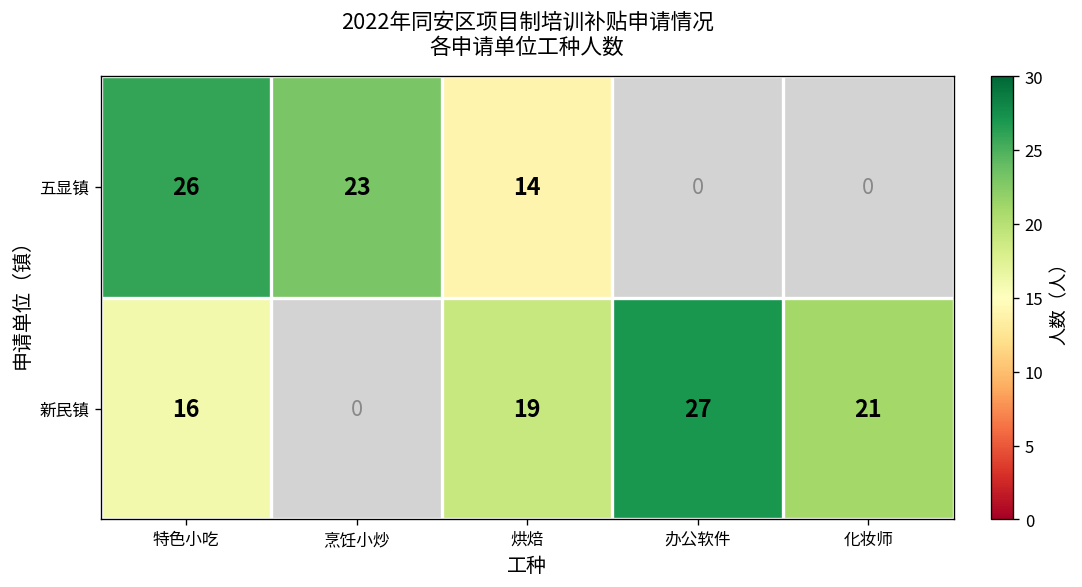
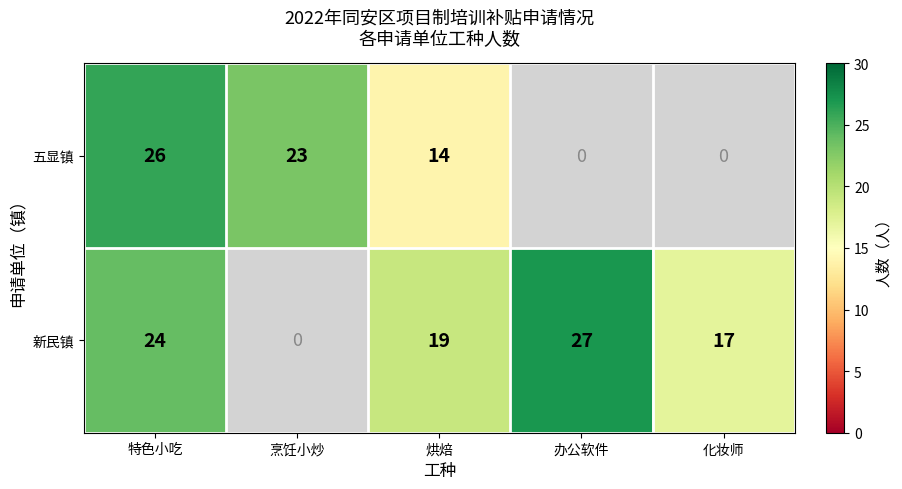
新民镇, 特色小吃: 16 -> 24
新民镇, 化妆师: 21 -> 17
